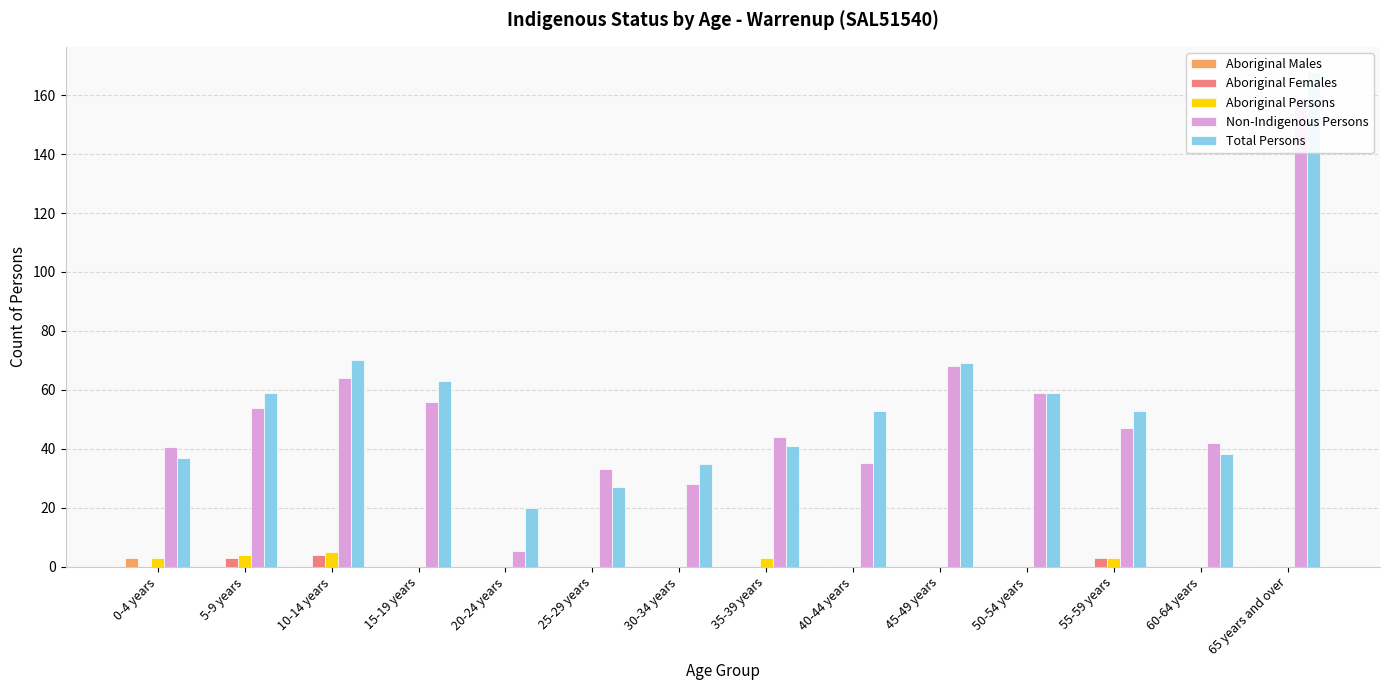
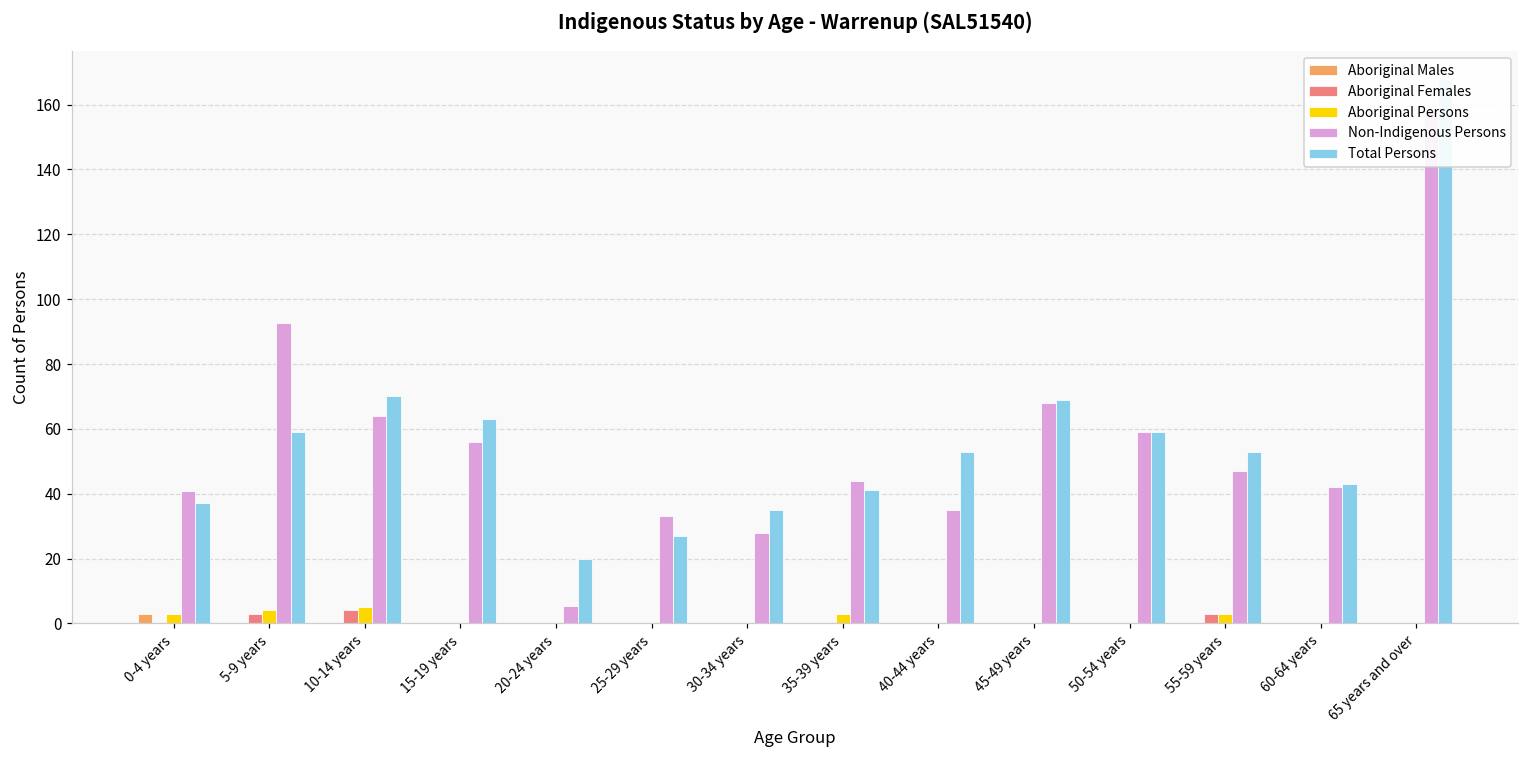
Non-Indigenous Persons, 5-9 years: 54 -> 93
Total Persons, 60-64 years: 38 -> 43
